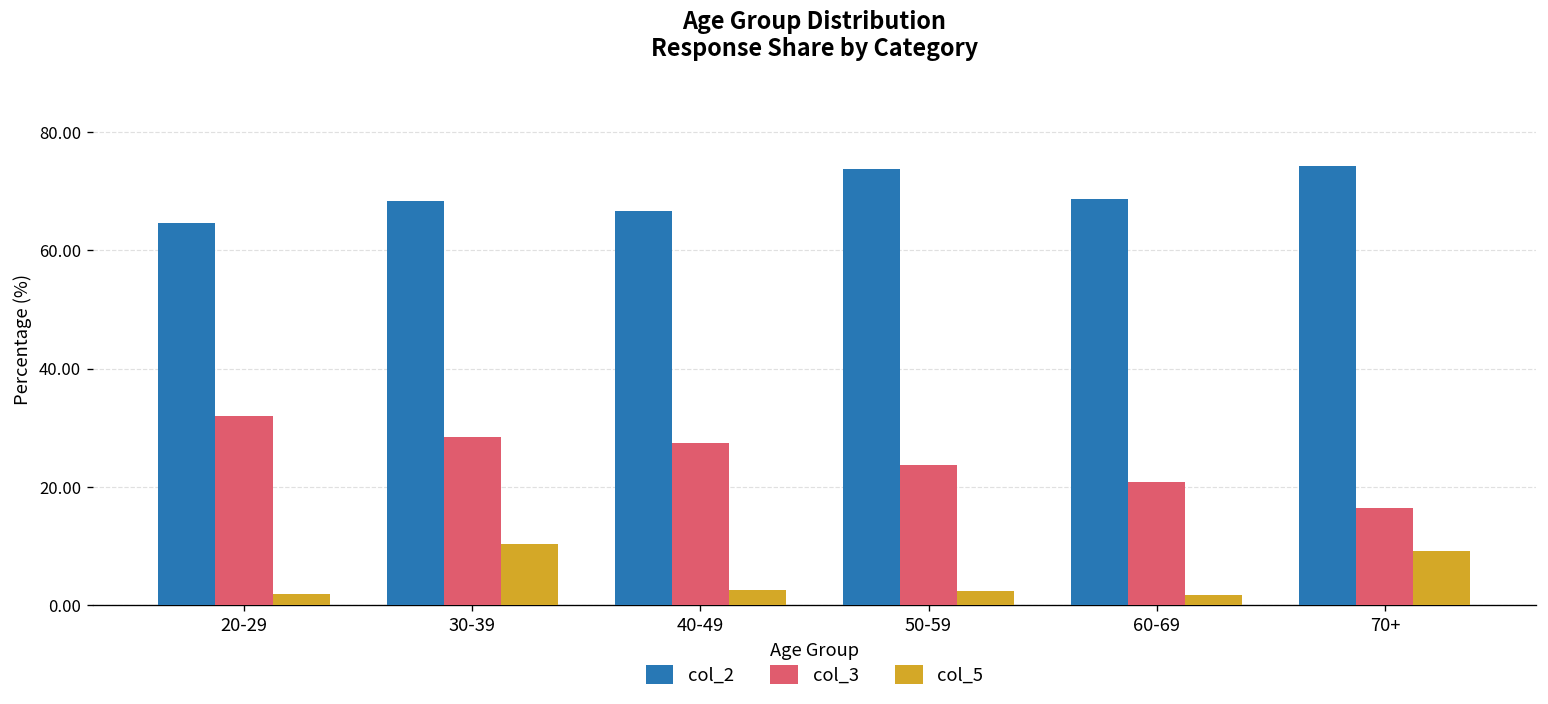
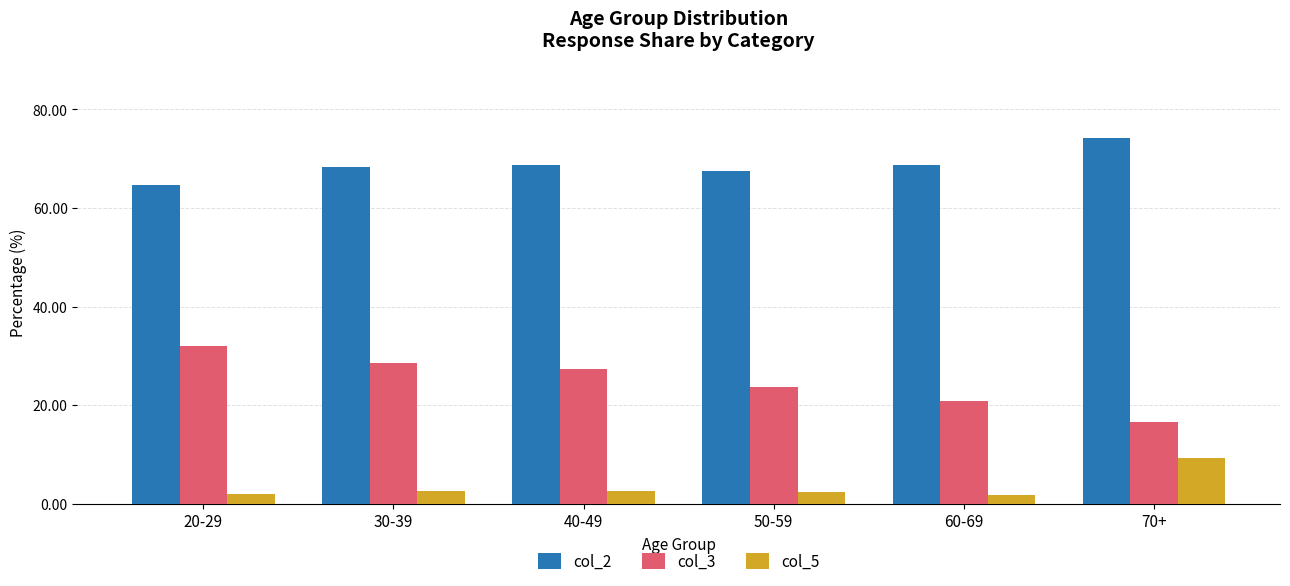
col_5, 30-39: 10 -> 3
col_2, 40-49: 67 -> 69
col_2, 50-59: 74 -> 68
